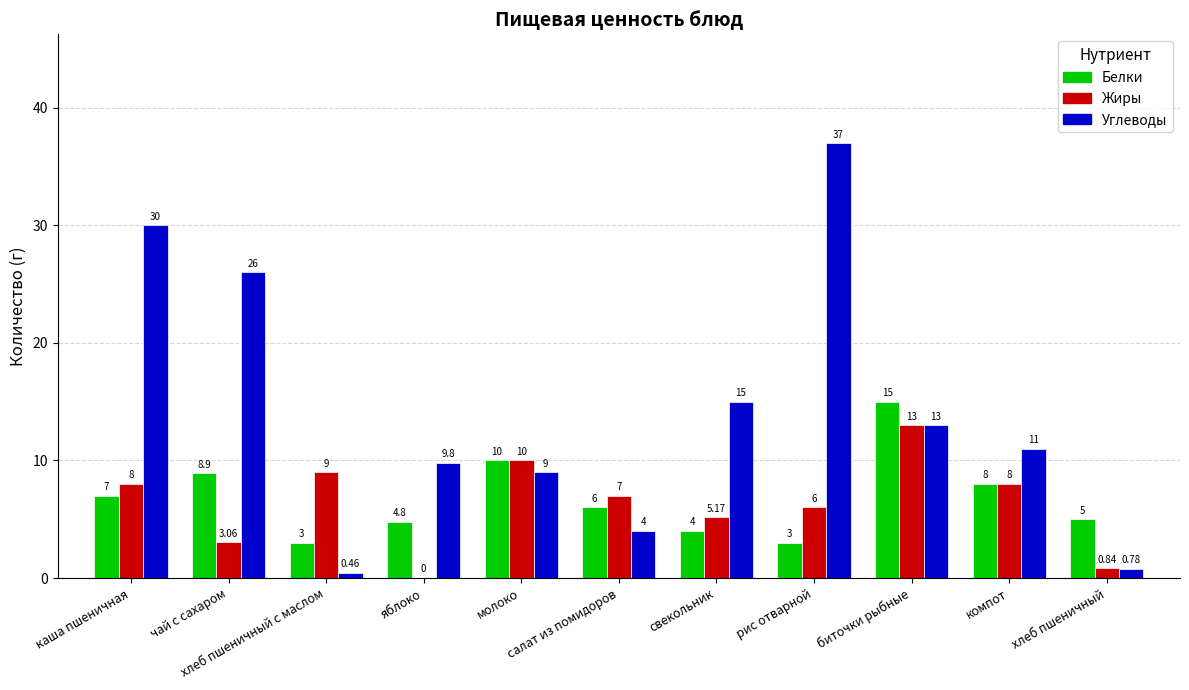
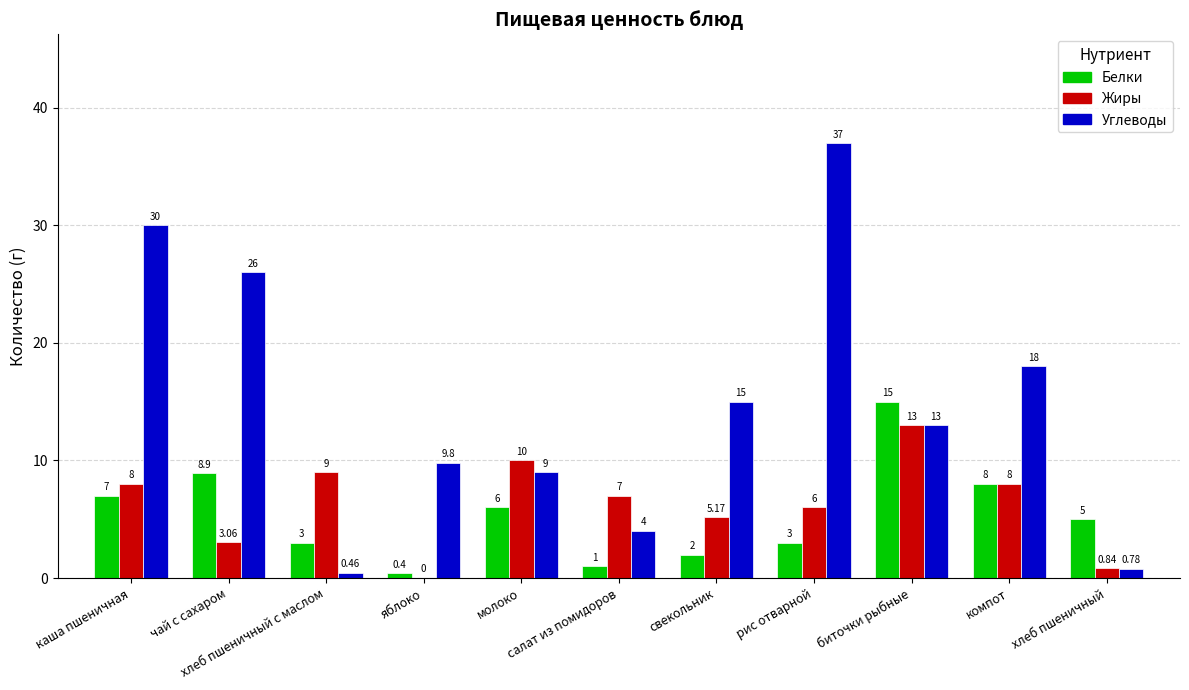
Белки, яблоко: 4.8 -> 0.4
Белки, молоко: 10 -> 6
Белки, салат из помидоров: 6 -> 1
Белки, свекольник: 4 -> 2
Углеводы, компот: 11 -> 18
